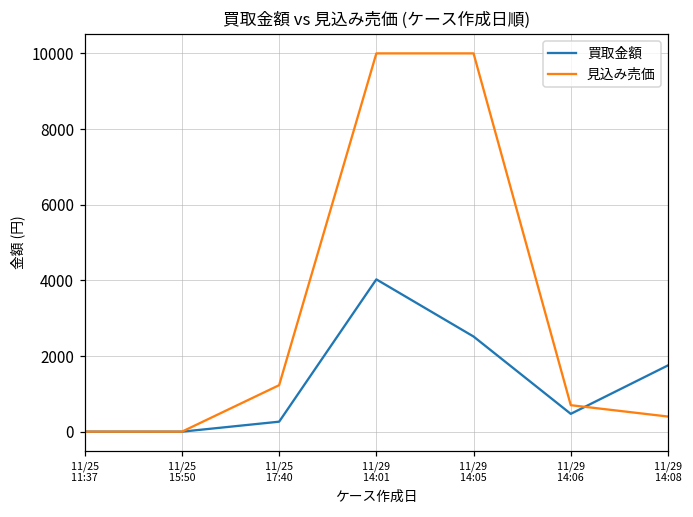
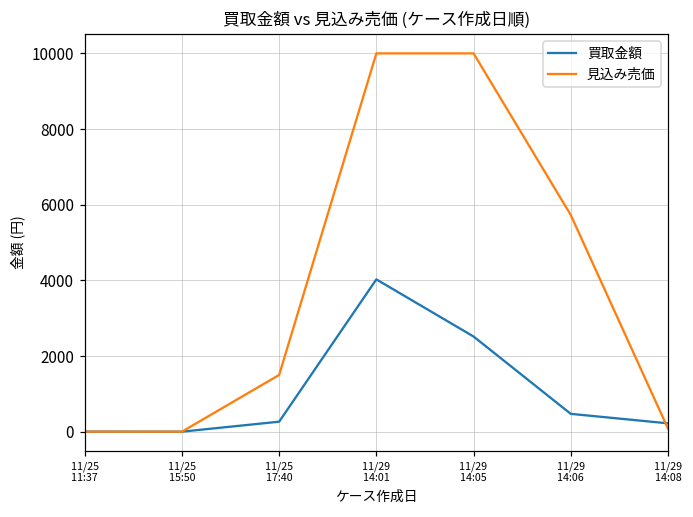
見込み売価, 11/25 17:40: 1200 -> 1500
見込み売価, 11/29 14:06: 700 -> 5700
買取金額, 11/29 14:08: 1800 -> 200
見込み売価, 11/29 14:08: 400 -> 100
